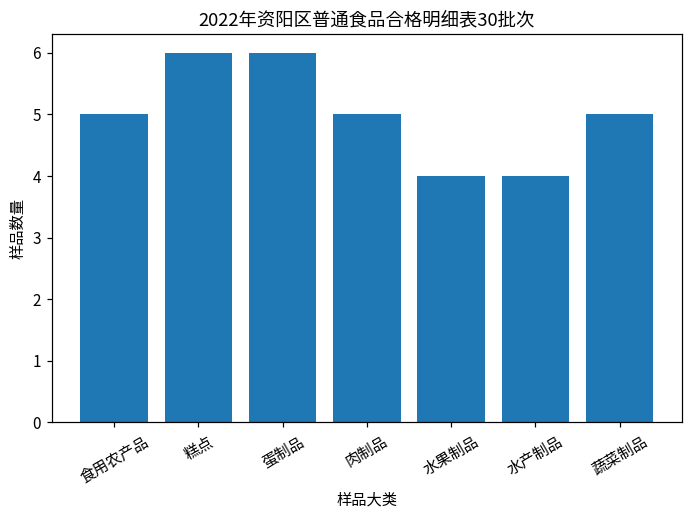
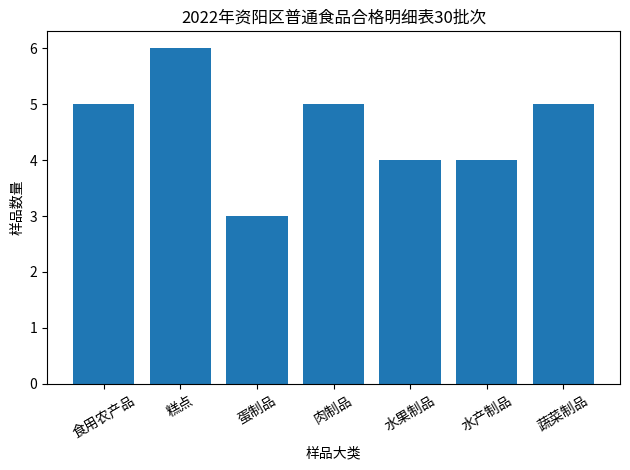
蛋制品: 6 -> 3
